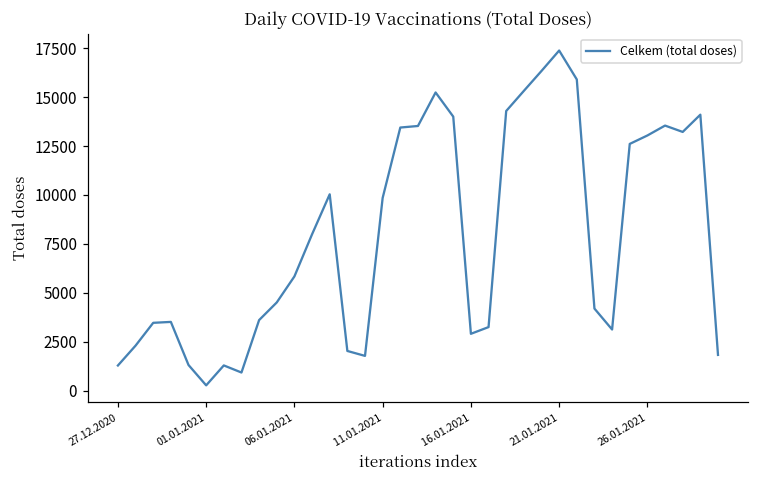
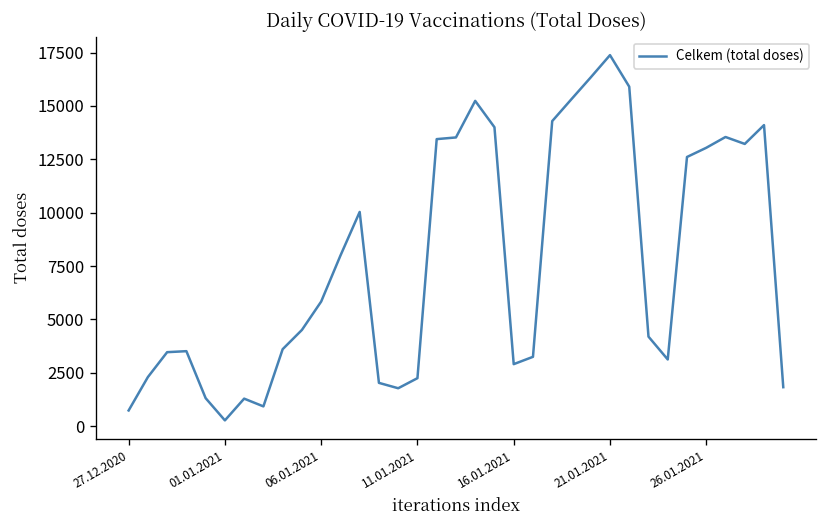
27.12.2020: 1300 -> 700
11.01.2021: 9900 -> 2200
